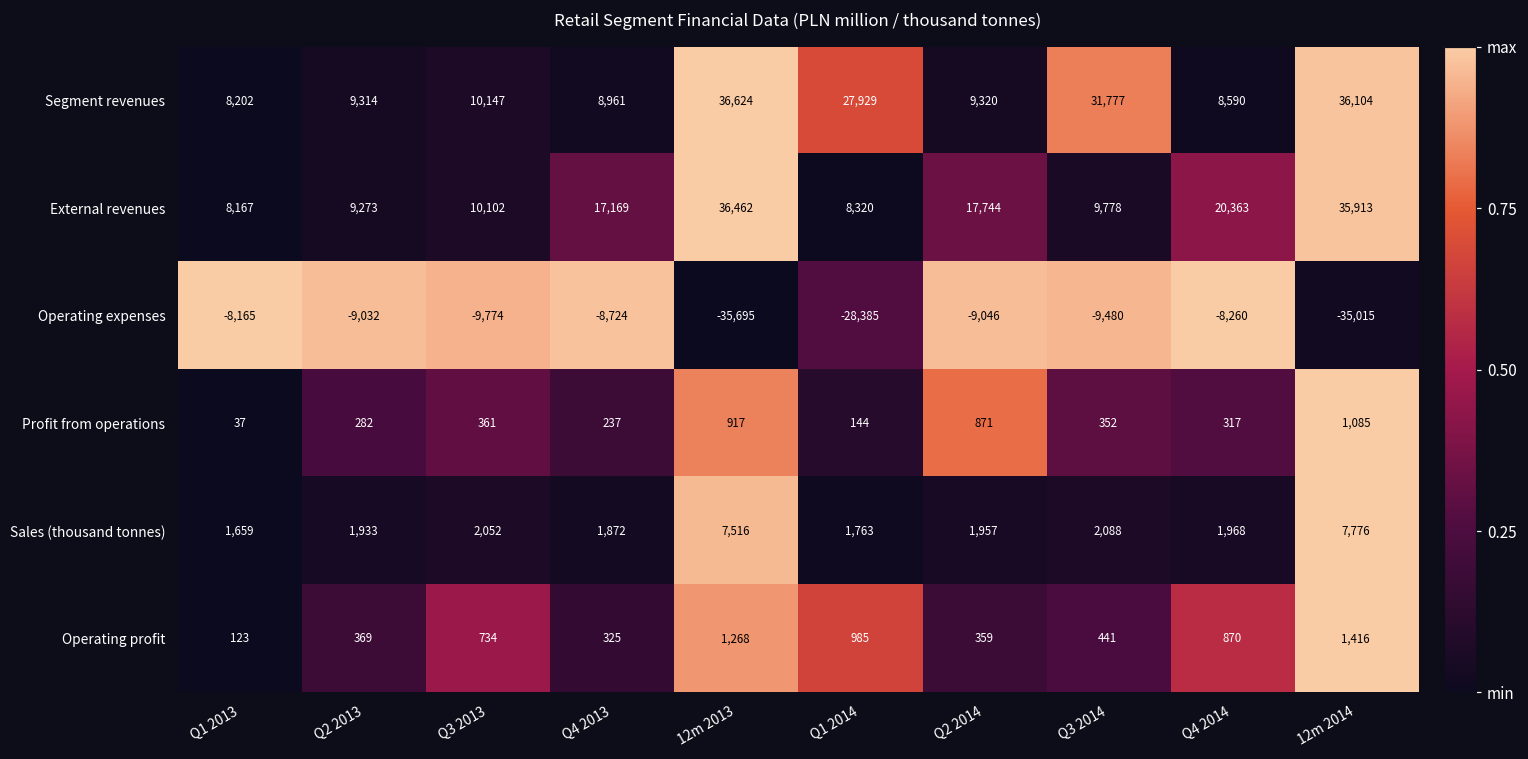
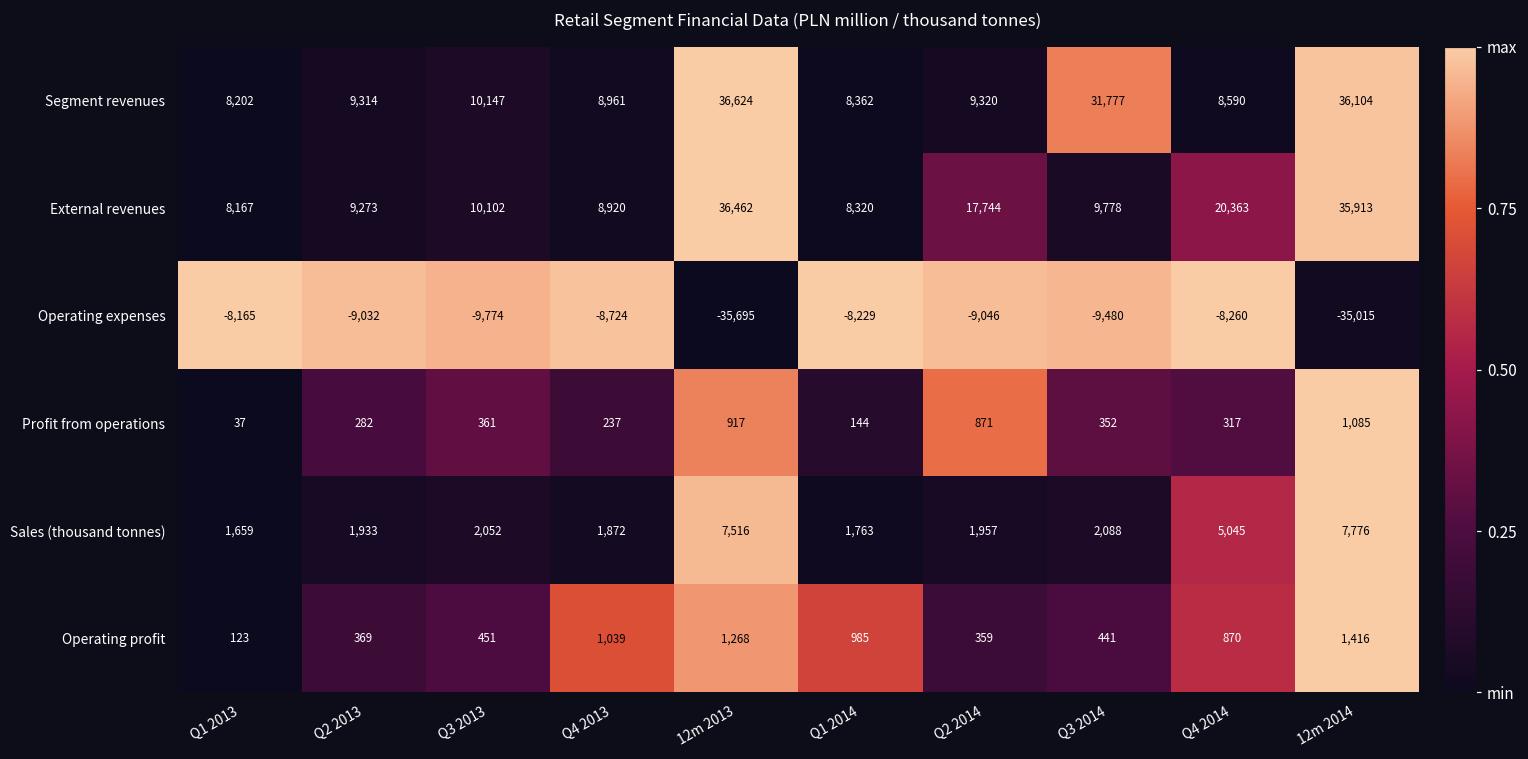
Segment revenues, Q1 2014: 27,929 -> 8,362
External revenues, Q4 2013: 17,169 -> 8,920
Operating expenses, Q1 2014: -28,385 -> -8,229
Sales (thousand tonnes), Q4 2014: 1,968 -> 5,045
Operating profit, Q3 2013: 734 -> 451
Operating profit, Q4 2013: 325 -> 1,039
